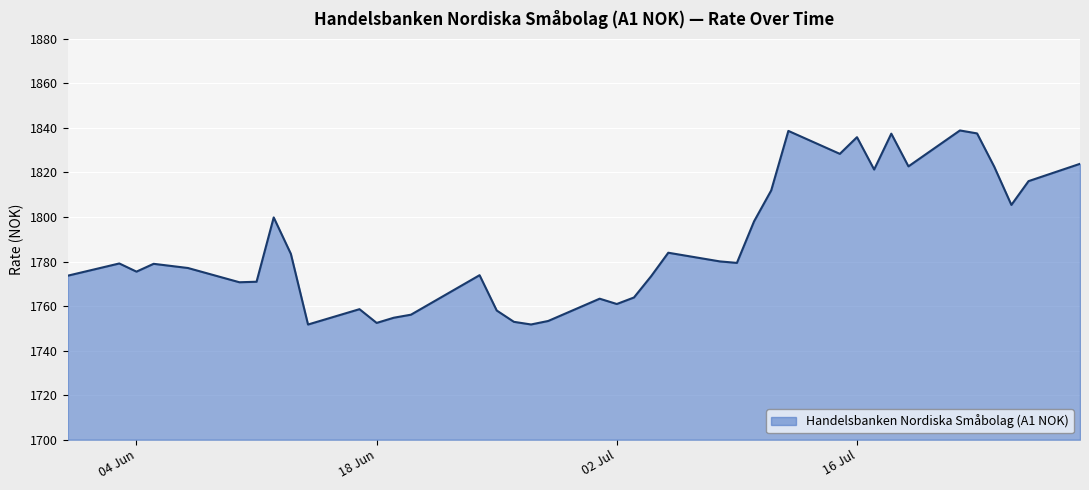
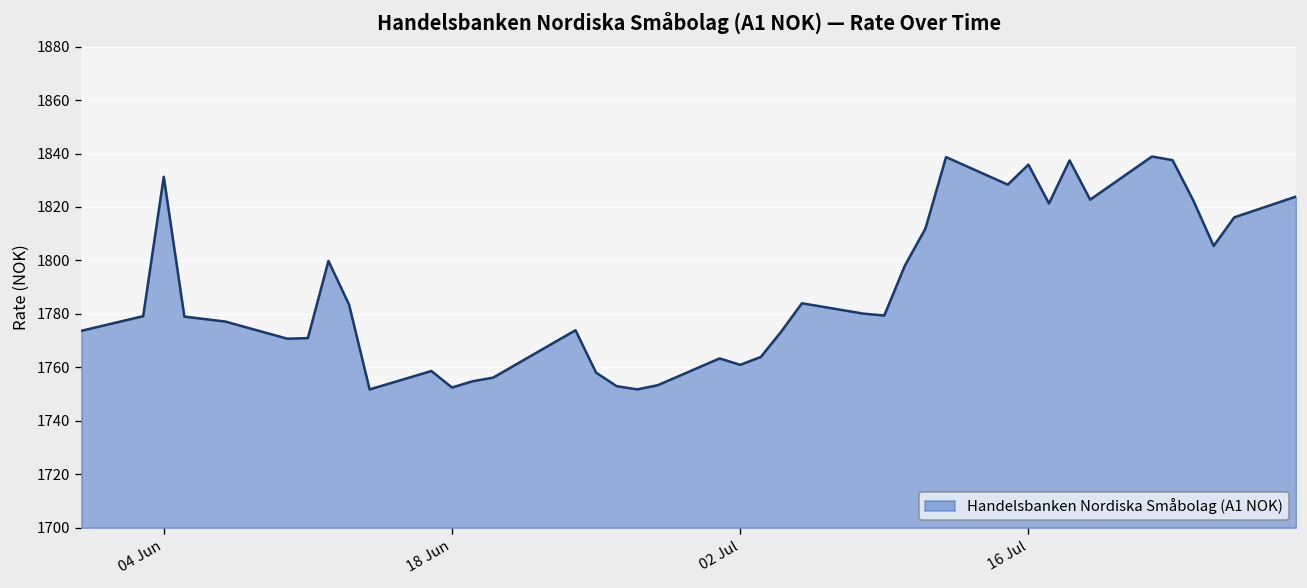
04 Jun: 1775 -> 1831
